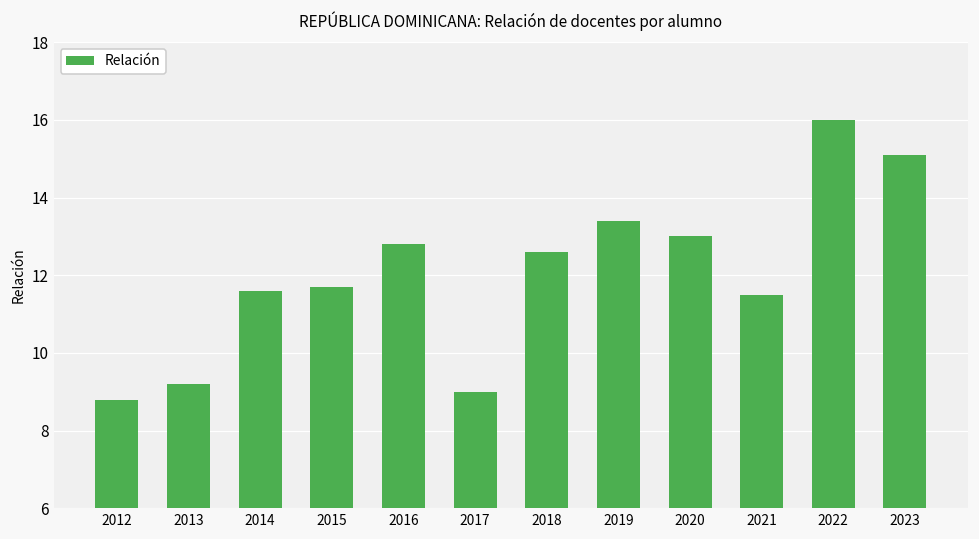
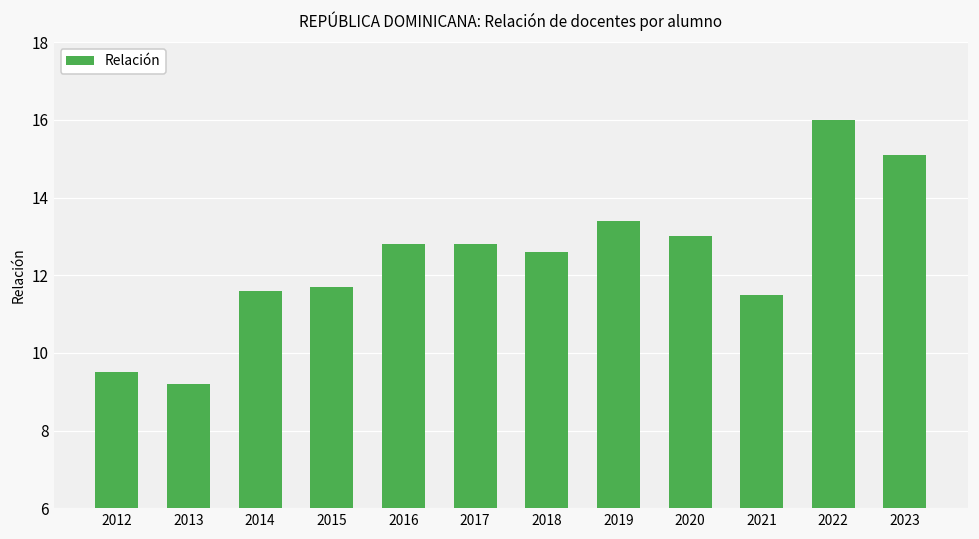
2012: 8.8 -> 9.5
2017: 9.0 -> 12.8
